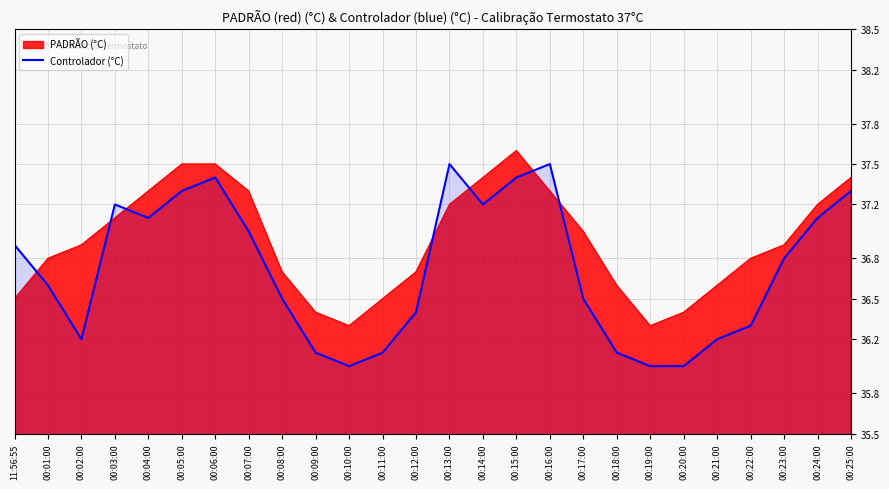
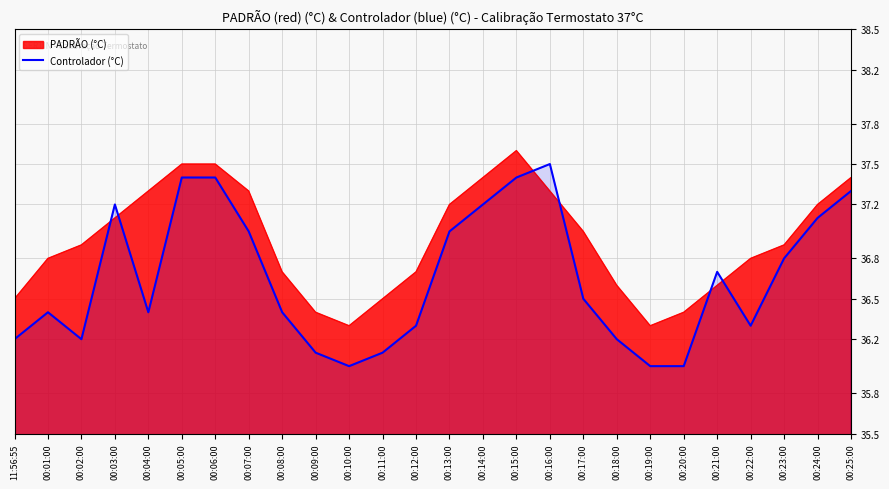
Controlador (°C), 11:56:55: 36.9 -> 36.2
Controlador (°C), 00:01:00: 36.6 -> 36.4
Controlador (°C), 00:04:00: 37.1 -> 36.4
Controlador (°C), 00:05:00: 37.3 -> 37.4
Controlador (°C), 00:08:00: 36.5 -> 36.4
Controlador (°C), 00:12:00: 36.4 -> 36.3
Controlador (°C), 00:13:00: 37.5 -> 37.0
Controlador (°C), 00:18:00: 36.1 -> 36.2
Controlador (°C), 00:21:00: 36.2 -> 36.7
